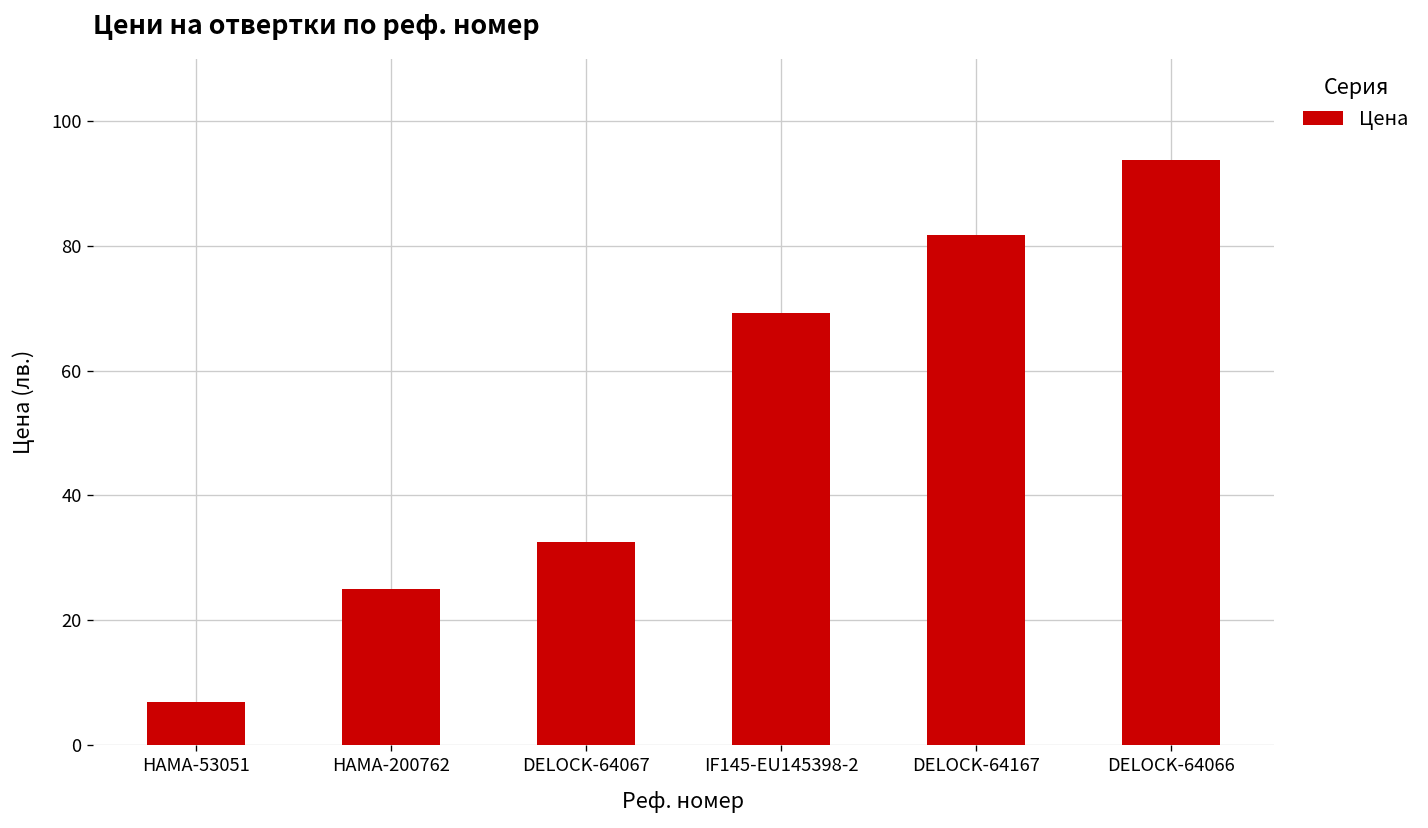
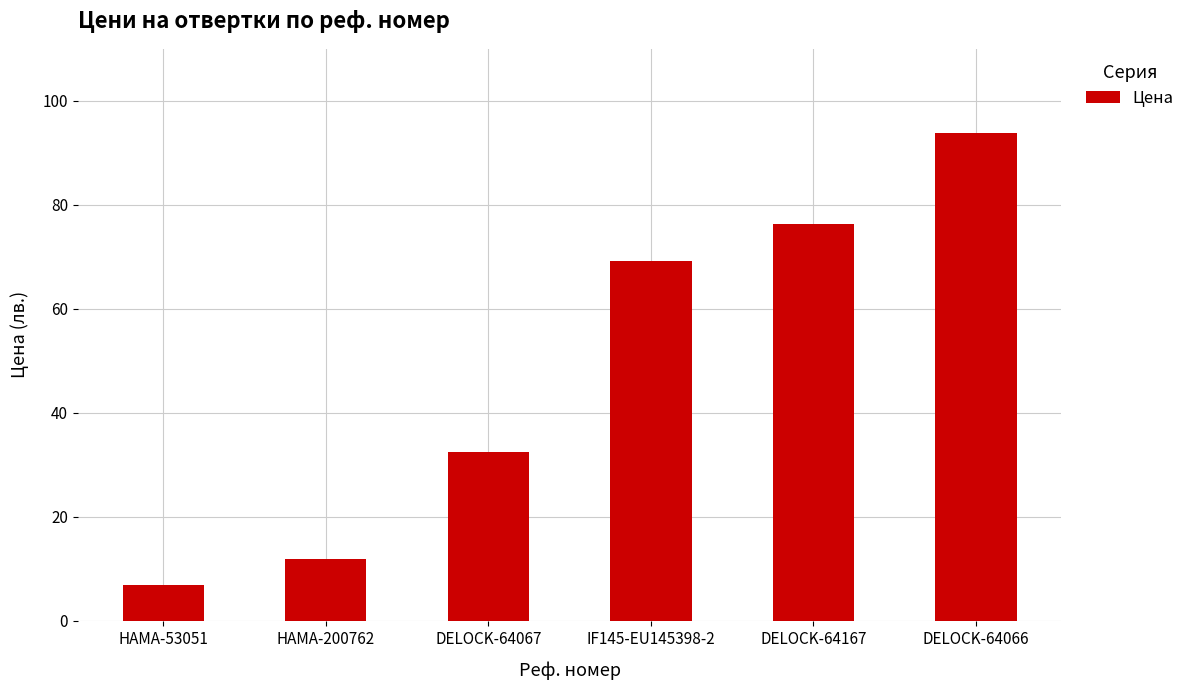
HAMA-200762: 25 -> 12
DELOCK-64167: 82 -> 76
